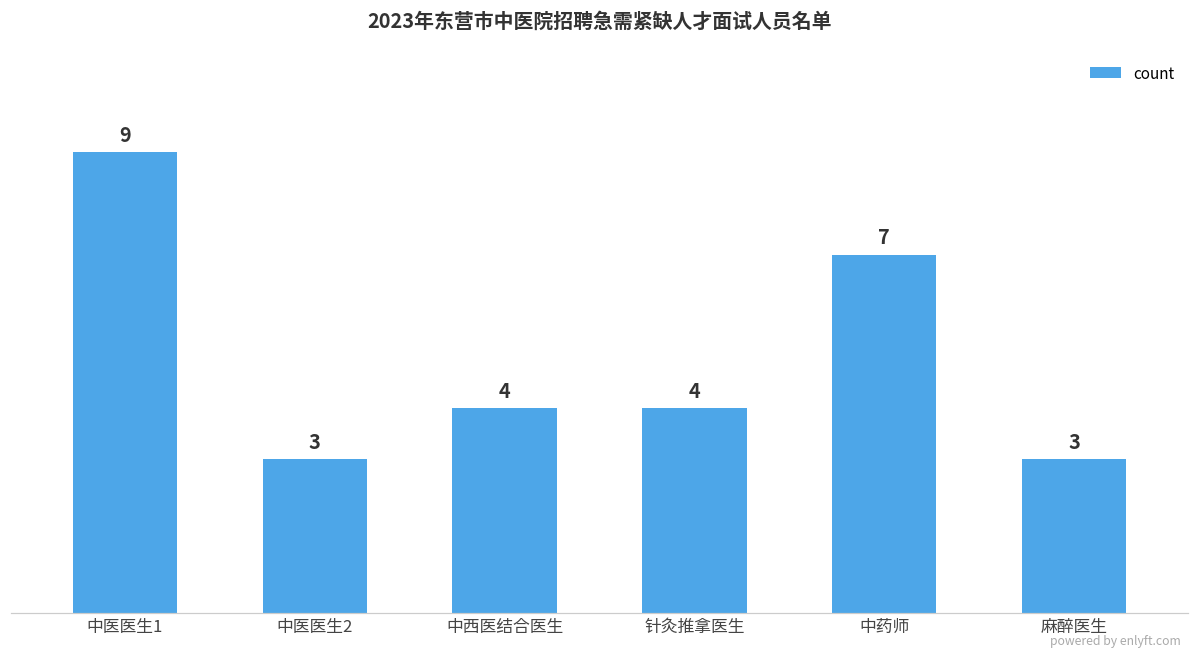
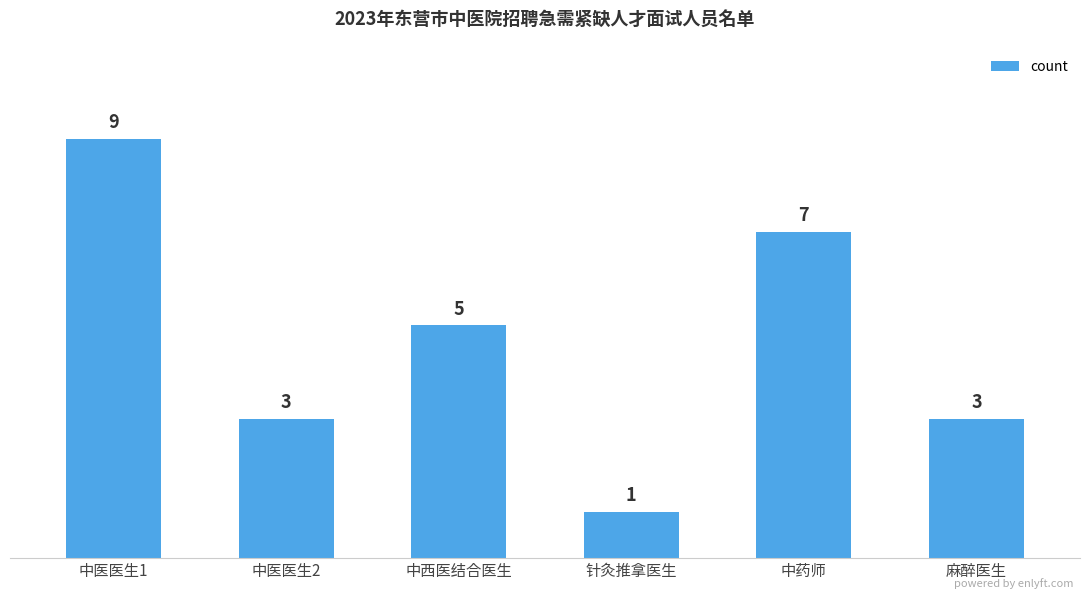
中西医结合医生: 4 -> 5
针灸推拿医生: 4 -> 1
